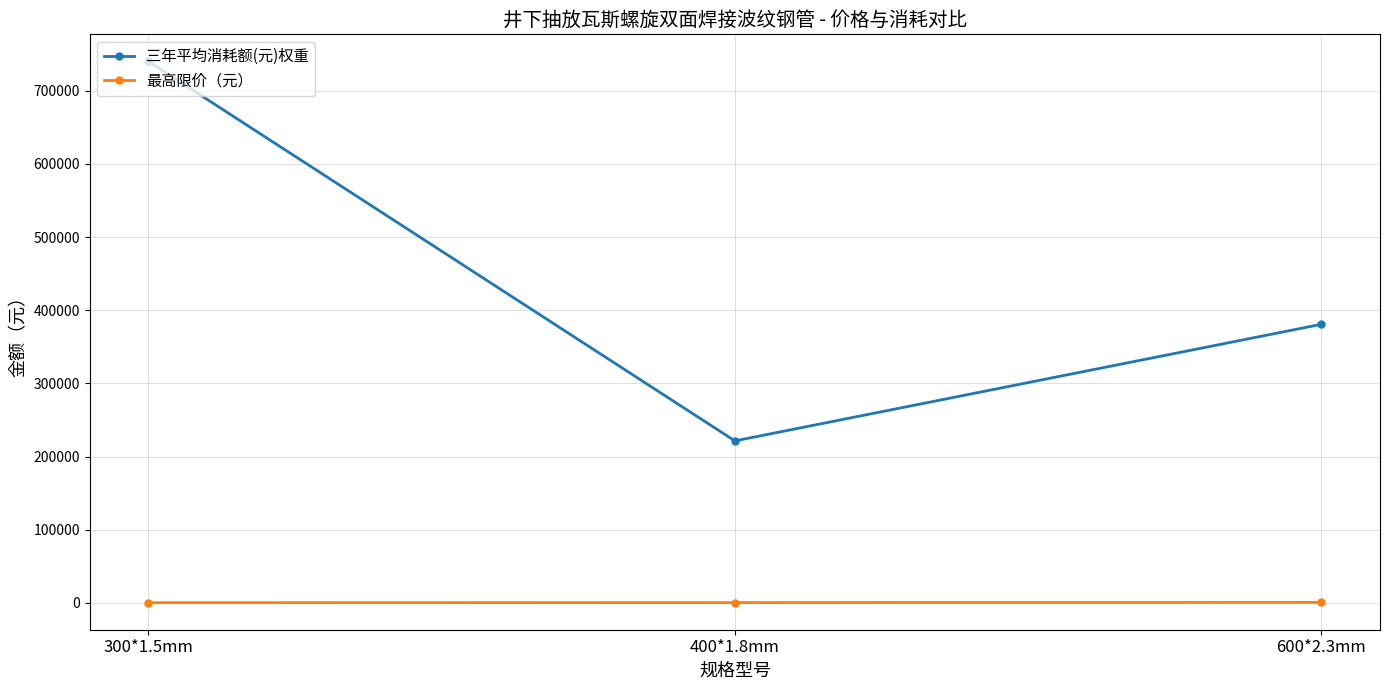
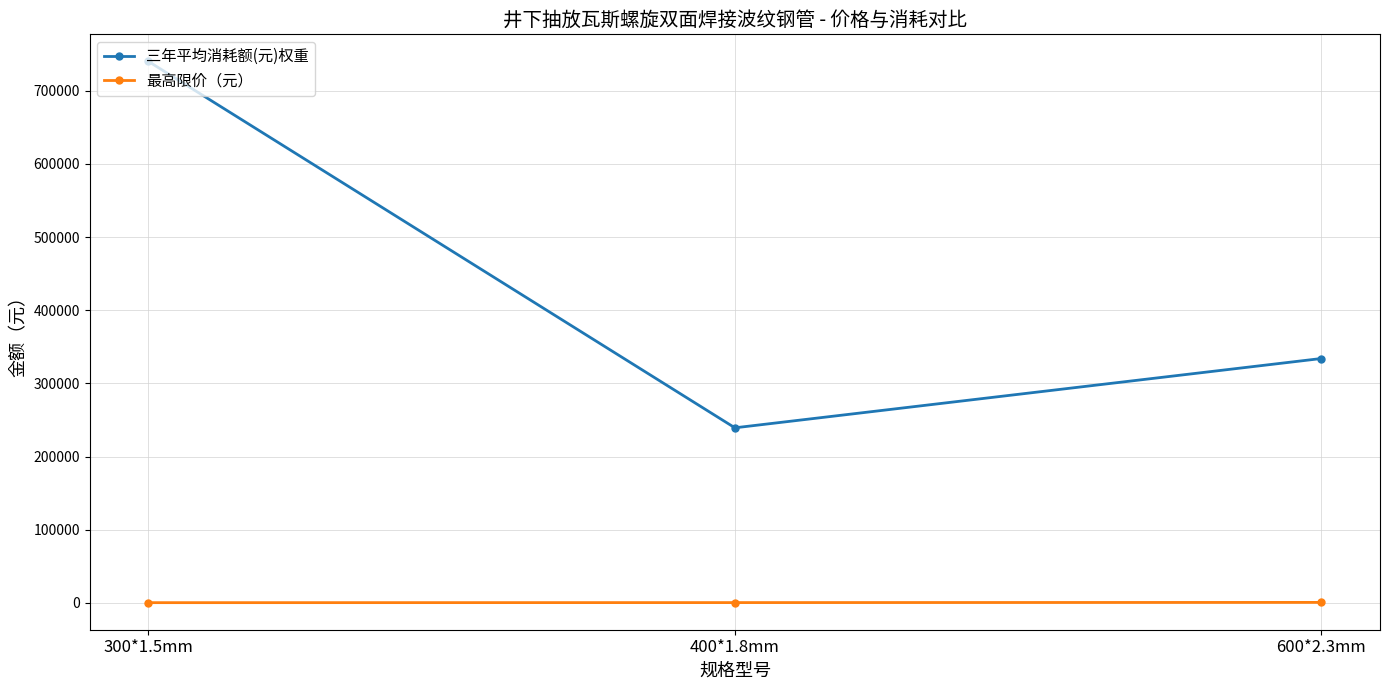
三年平均消耗额(元)权重, 400*1.8mm: 220000 -> 240000
三年平均消耗额(元)权重, 600*2.3mm: 380000 -> 330000
